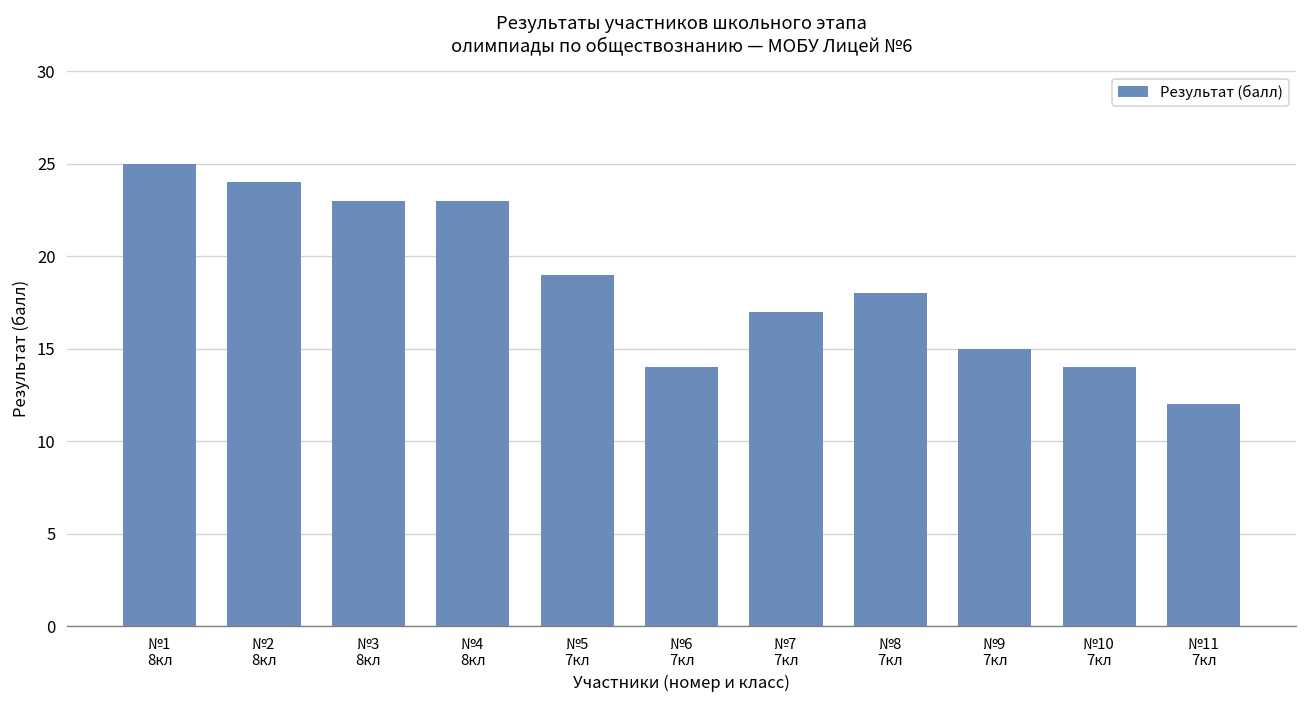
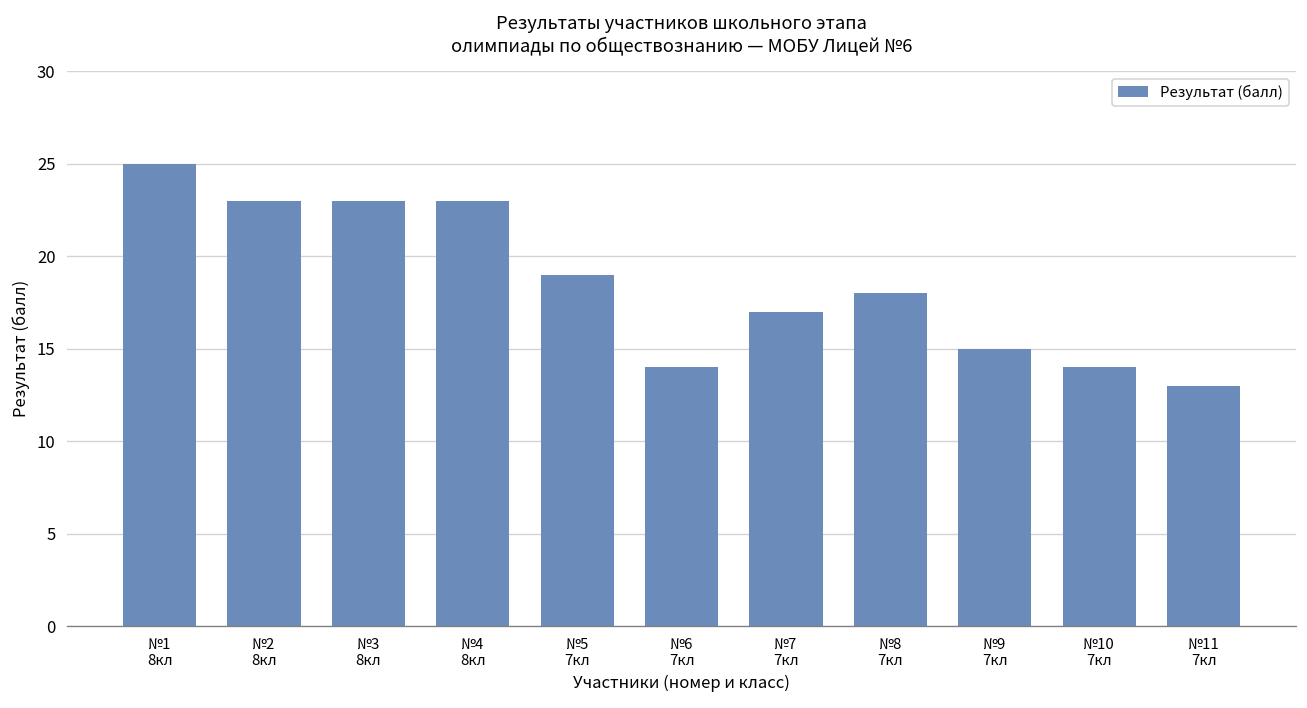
№2 8кл: 24 -> 23
№11 7кл: 12 -> 13
